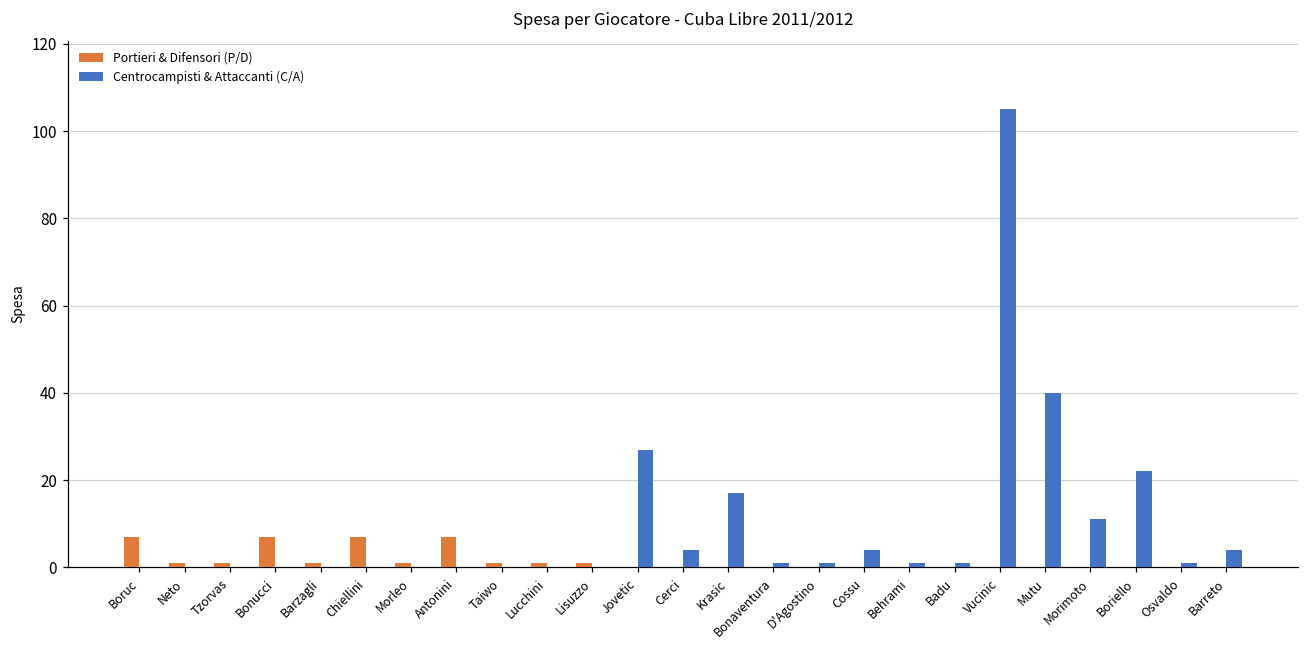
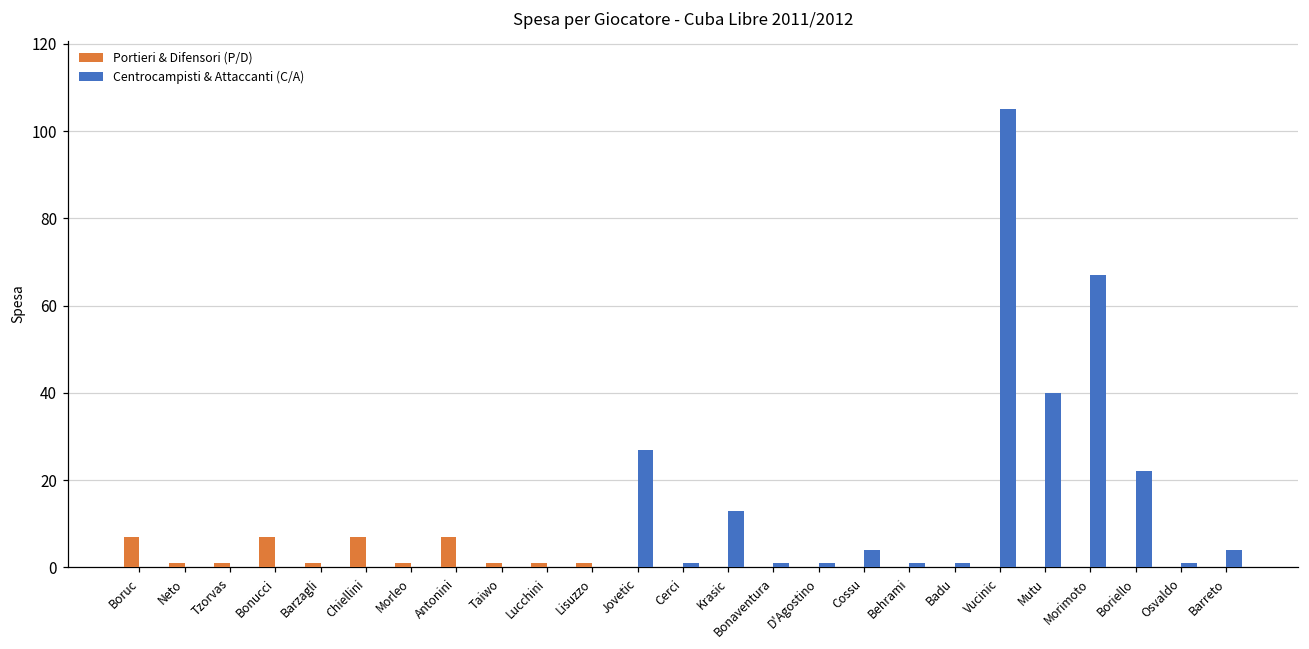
Centrocampisti & Attaccanti (C/A), Cerci: 4 -> 1
Centrocampisti & Attaccanti (C/A), Krasic: 17 -> 13
Centrocampisti & Attaccanti (C/A), Morimoto: 11 -> 67
